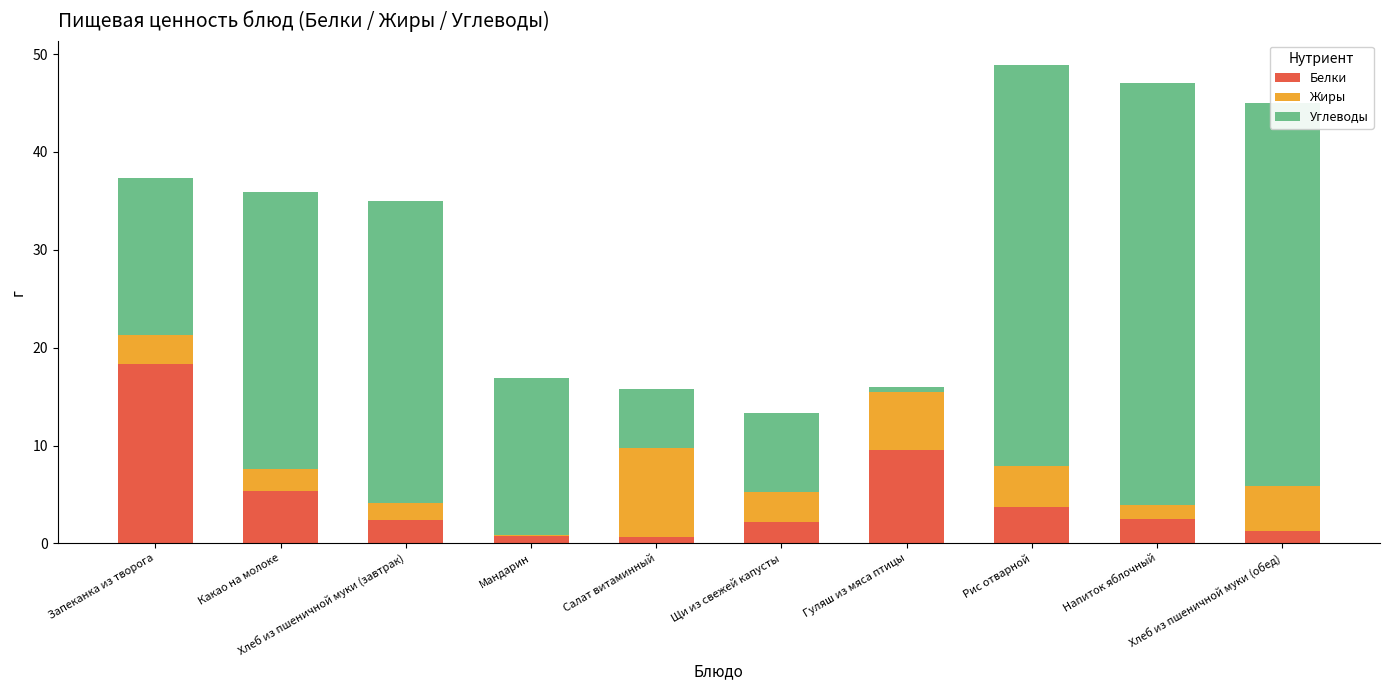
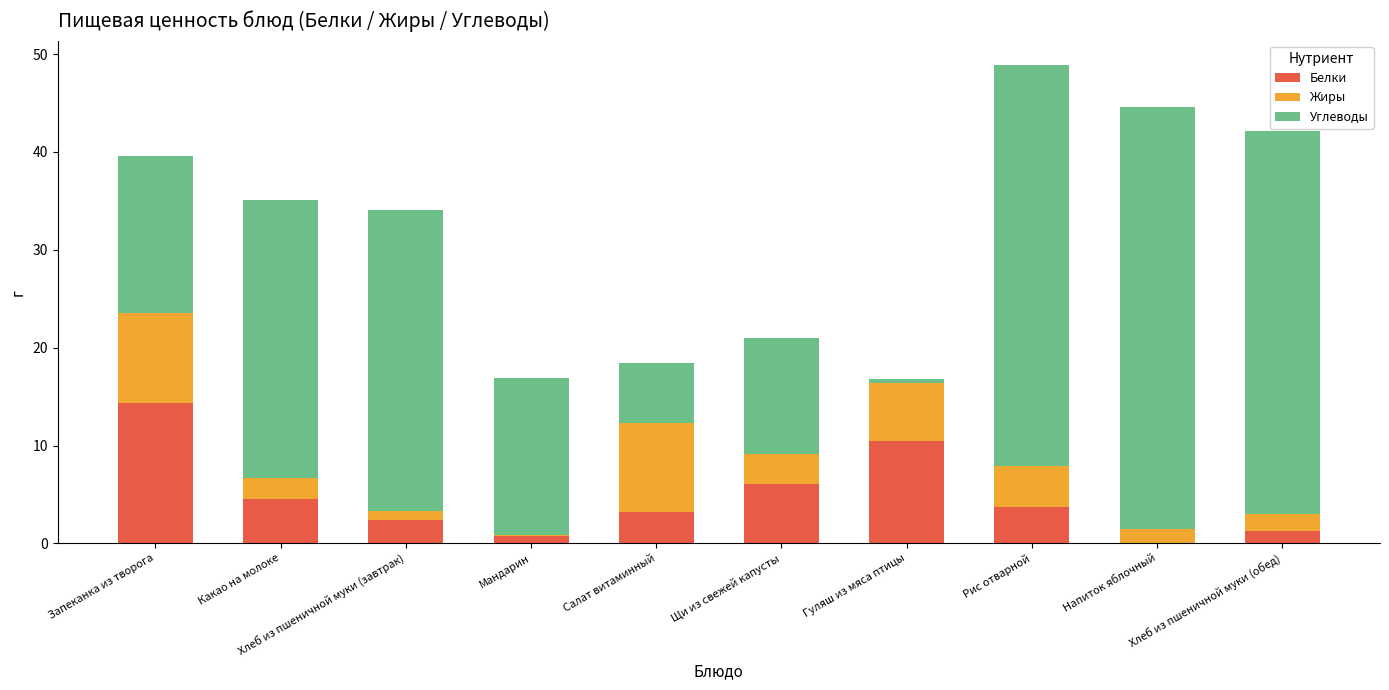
Белки, Запеканка из творога: 18 -> 14
Жиры, Запеканка из творога: 3 -> 9
Белки, Какао на молоке: 5.4 -> 4.5
Жиры, Хлеб из пшеничной муки (завтрак): 2 -> 1
Белки, Салат витаминный: 1 -> 3
Белки, Щи из свежей капусты: 2 -> 6
Углеводы, Щи из свежей капусты: 8 -> 12
Белки, Гуляш из мяса птицы: 9.6 -> 10.5
Белки, Напиток яблочный: 3 -> 0
Жиры, Хлеб из пшеничной муки (обед): 5 -> 2
